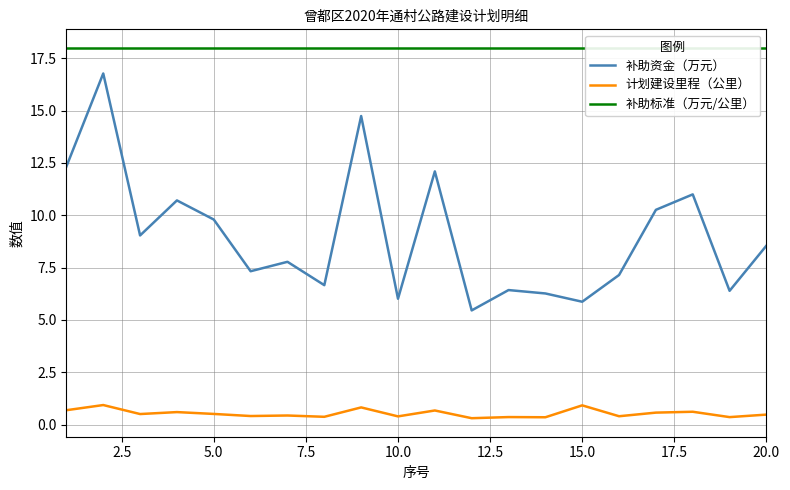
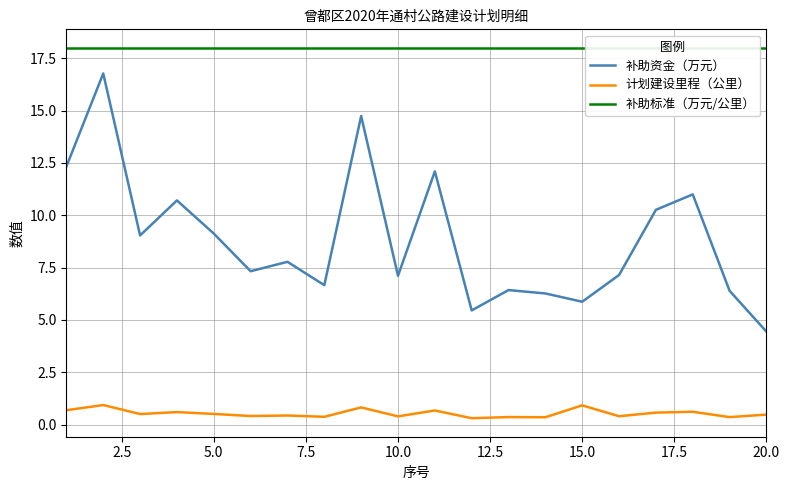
补助资金（万元）, 5.0: 9.8 -> 9.1
补助资金（万元）, 10.0: 6.0 -> 7.1
补助资金（万元）, 20.0: 8.6 -> 4.4
